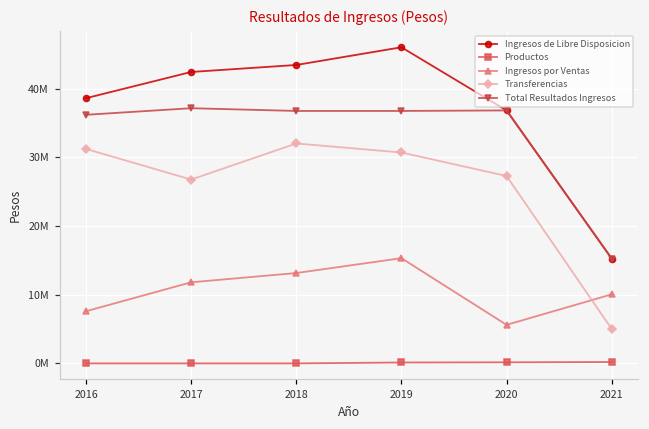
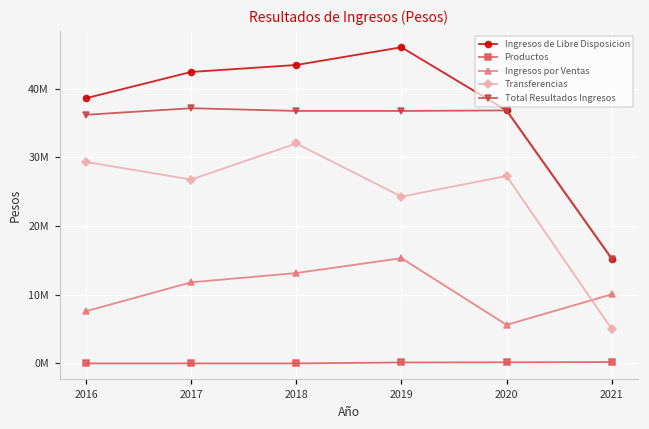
Transferencias, 2016: 31000000 -> 29000000
Transferencias, 2019: 31000000 -> 24000000
